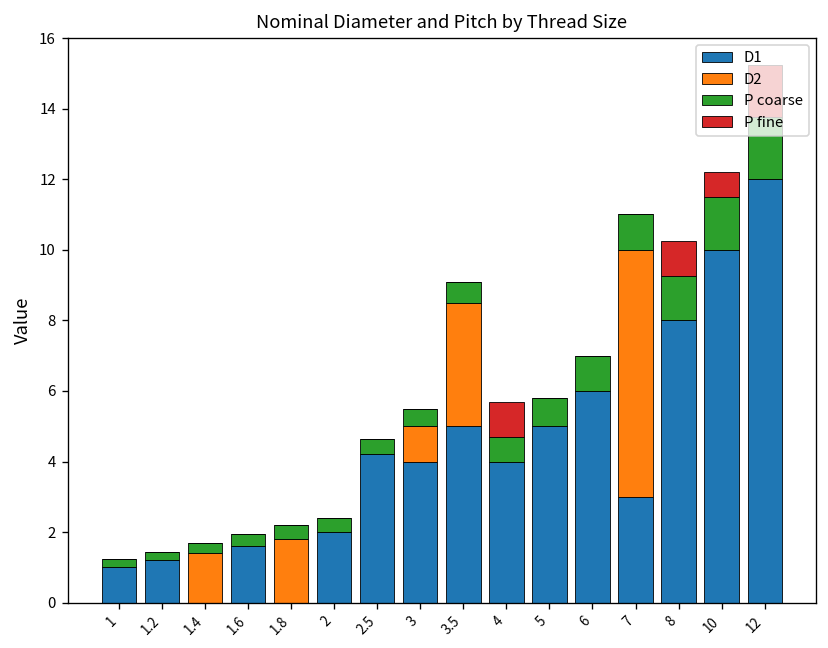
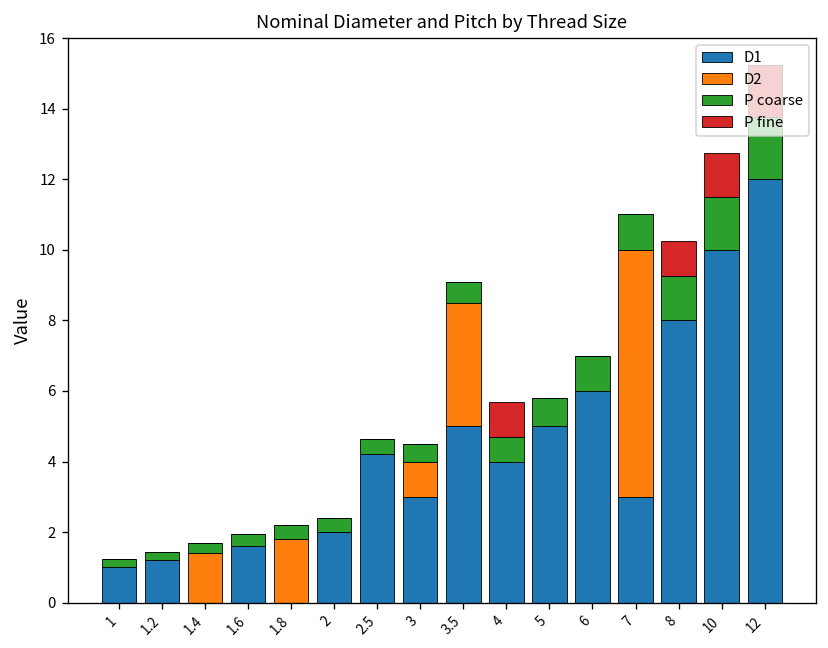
D1, 3: 4 -> 3
P fine, 10: 0.7 -> 1.3
